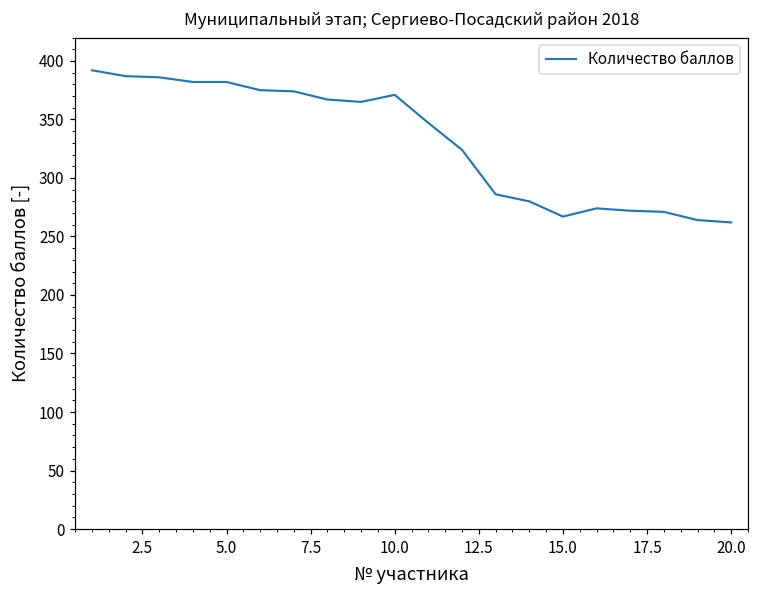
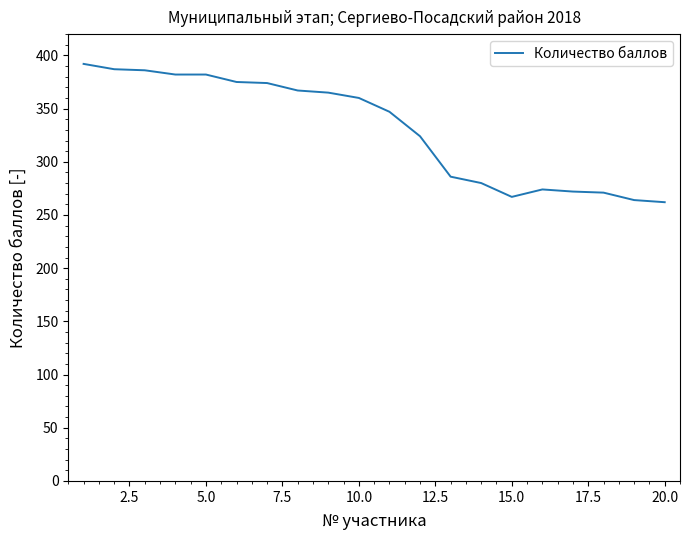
10.0: 371 -> 360
